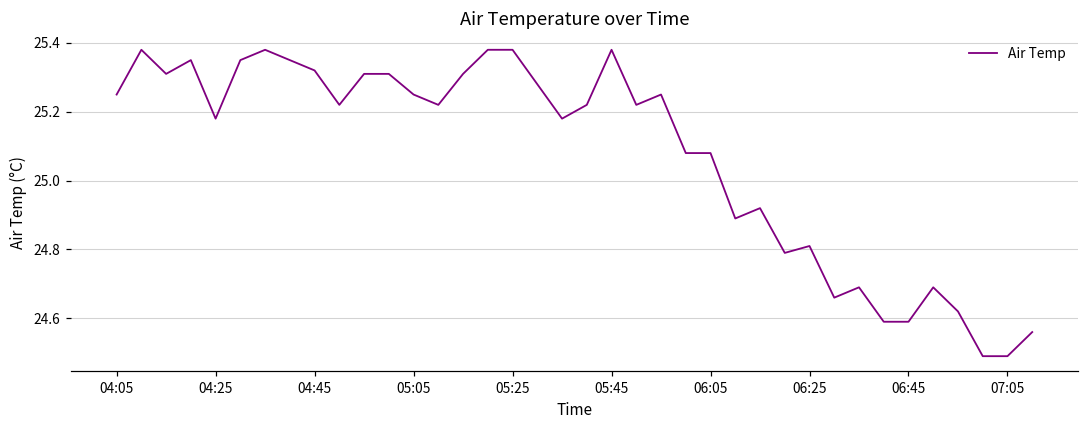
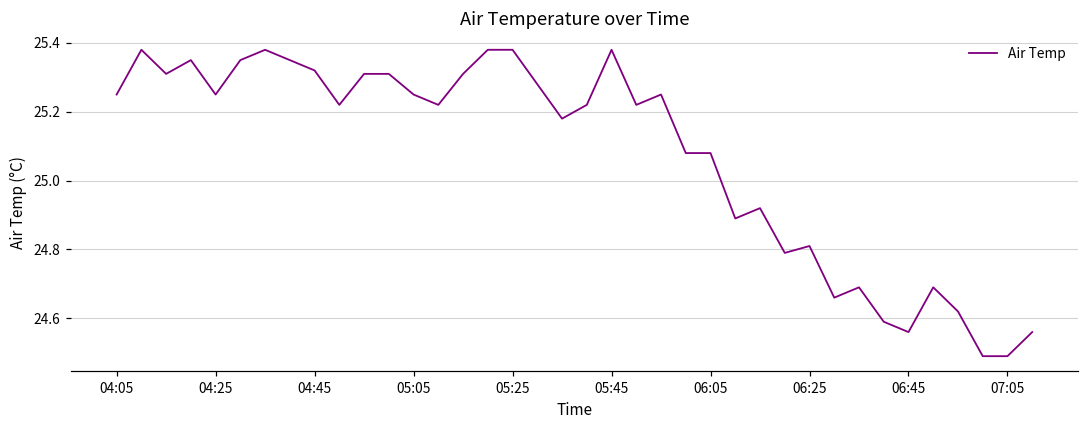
04:25: 25.18 -> 25.25
06:45: 24.59 -> 24.56
